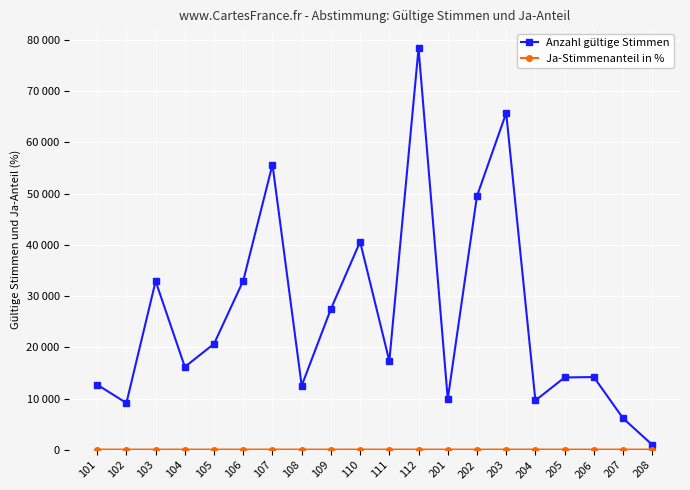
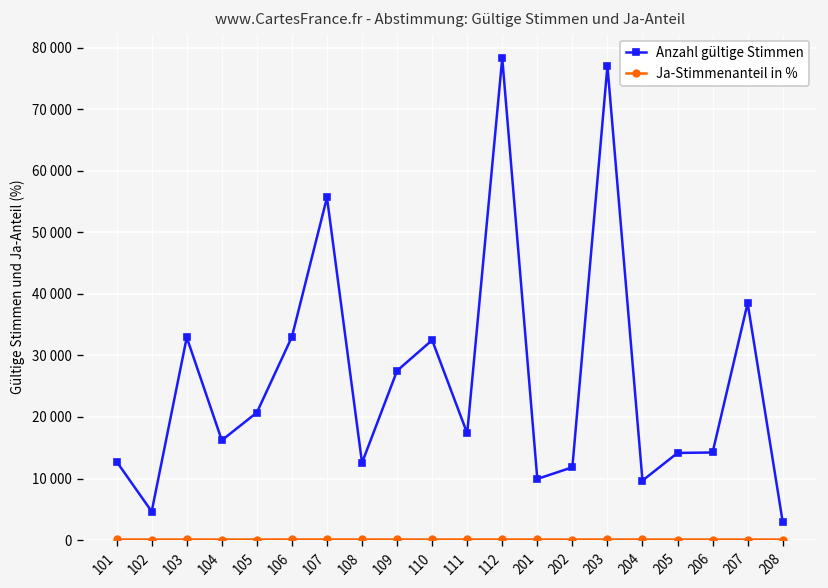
Anzahl gültige Stimmen, 102: 9000 -> 5000
Anzahl gültige Stimmen, 110: 41000 -> 32000
Anzahl gültige Stimmen, 202: 50000 -> 12000
Anzahl gültige Stimmen, 203: 66000 -> 77000
Anzahl gültige Stimmen, 207: 6000 -> 39000
Anzahl gültige Stimmen, 208: 1000 -> 3000
